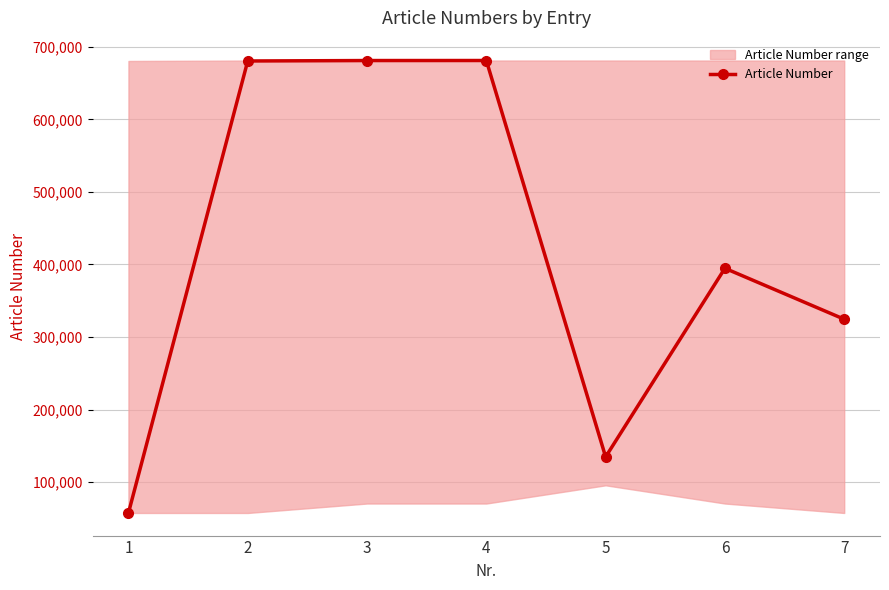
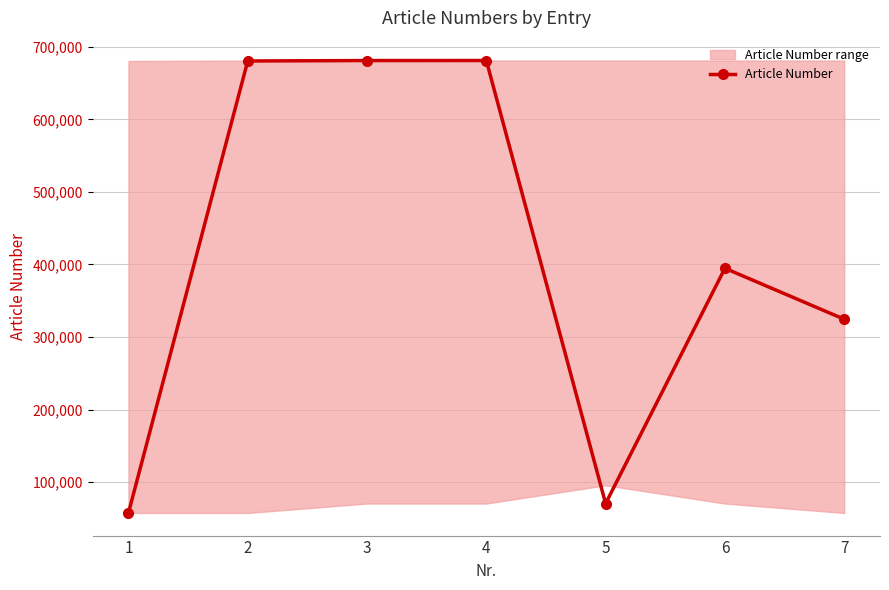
Article Number, 5: 130,000 -> 70,000
